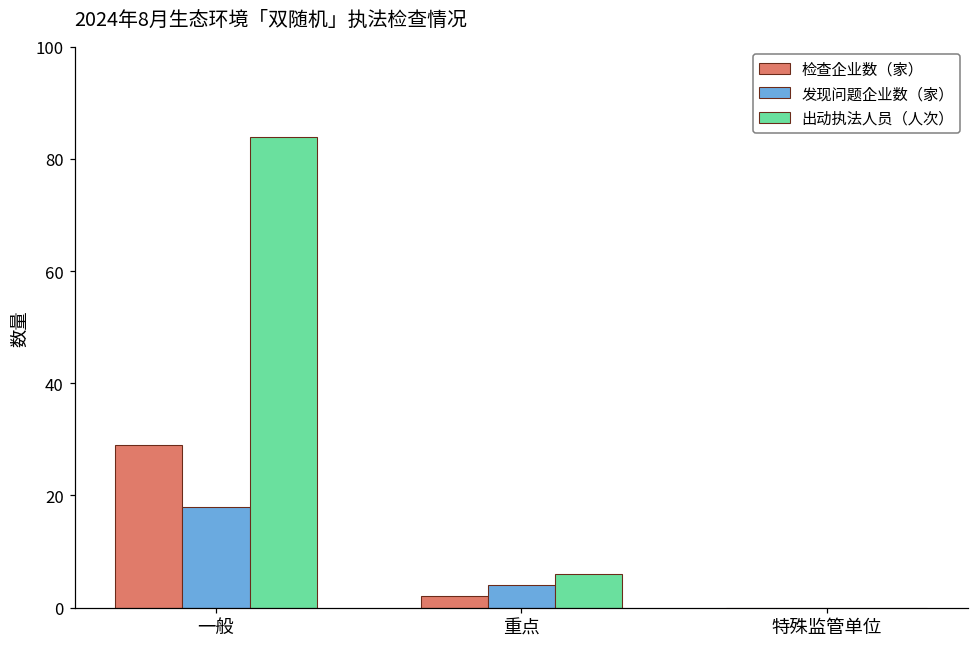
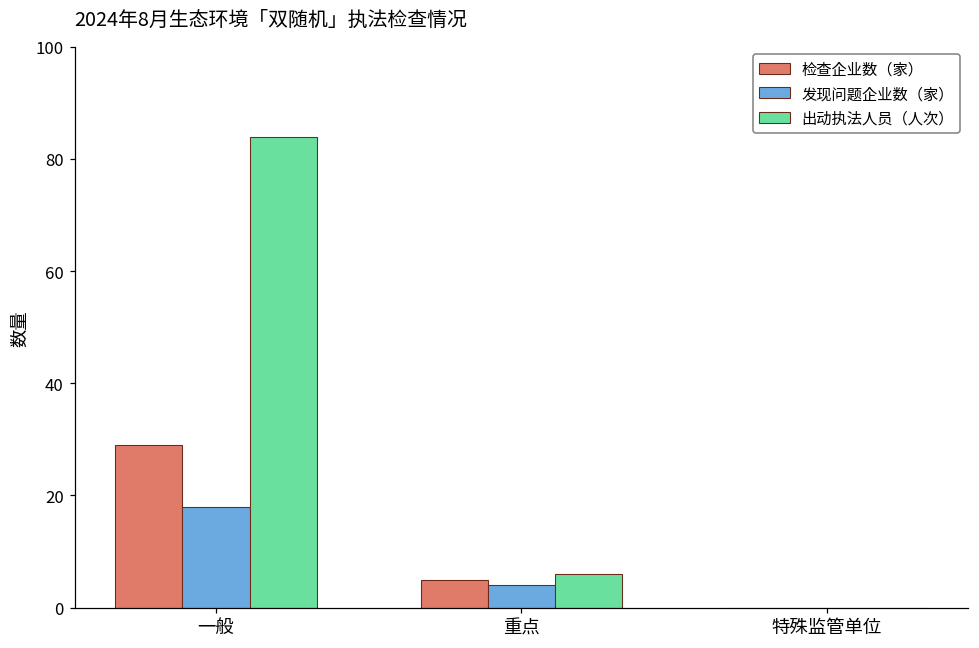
检查企业数（家）, 重点: 2 -> 5
